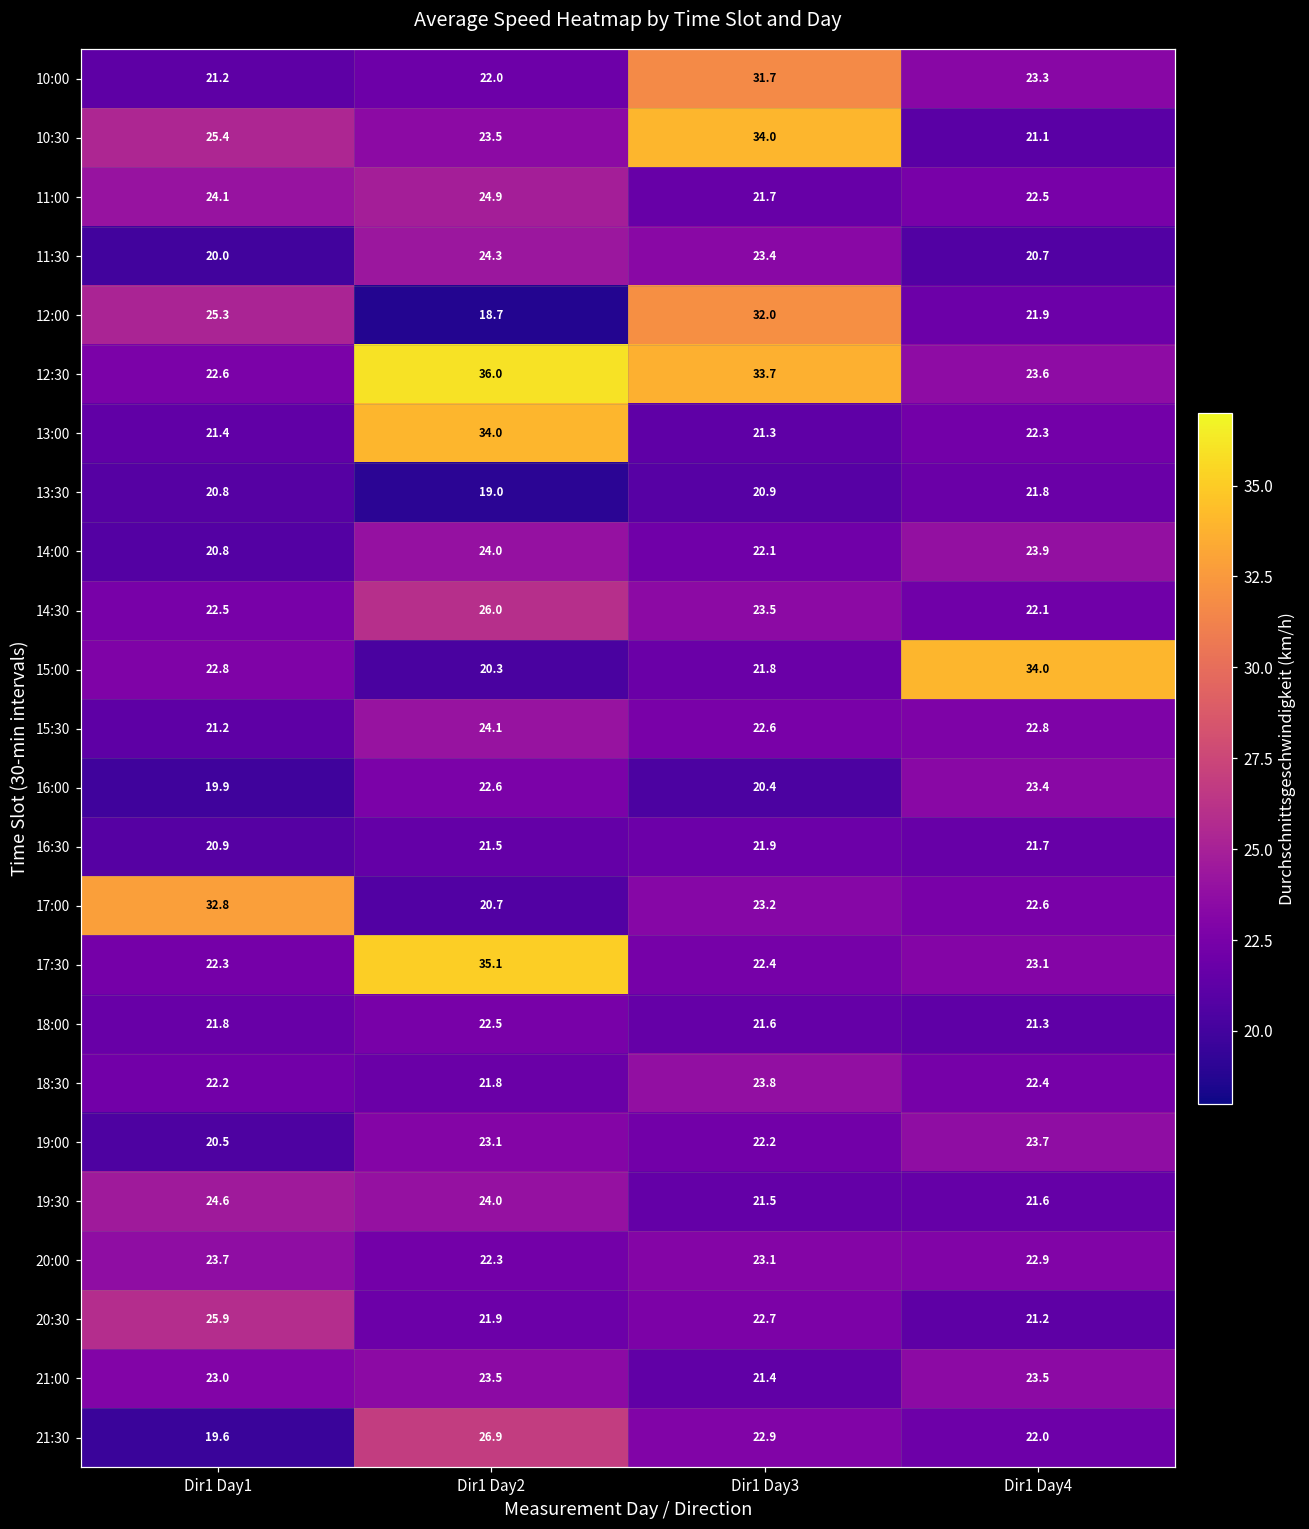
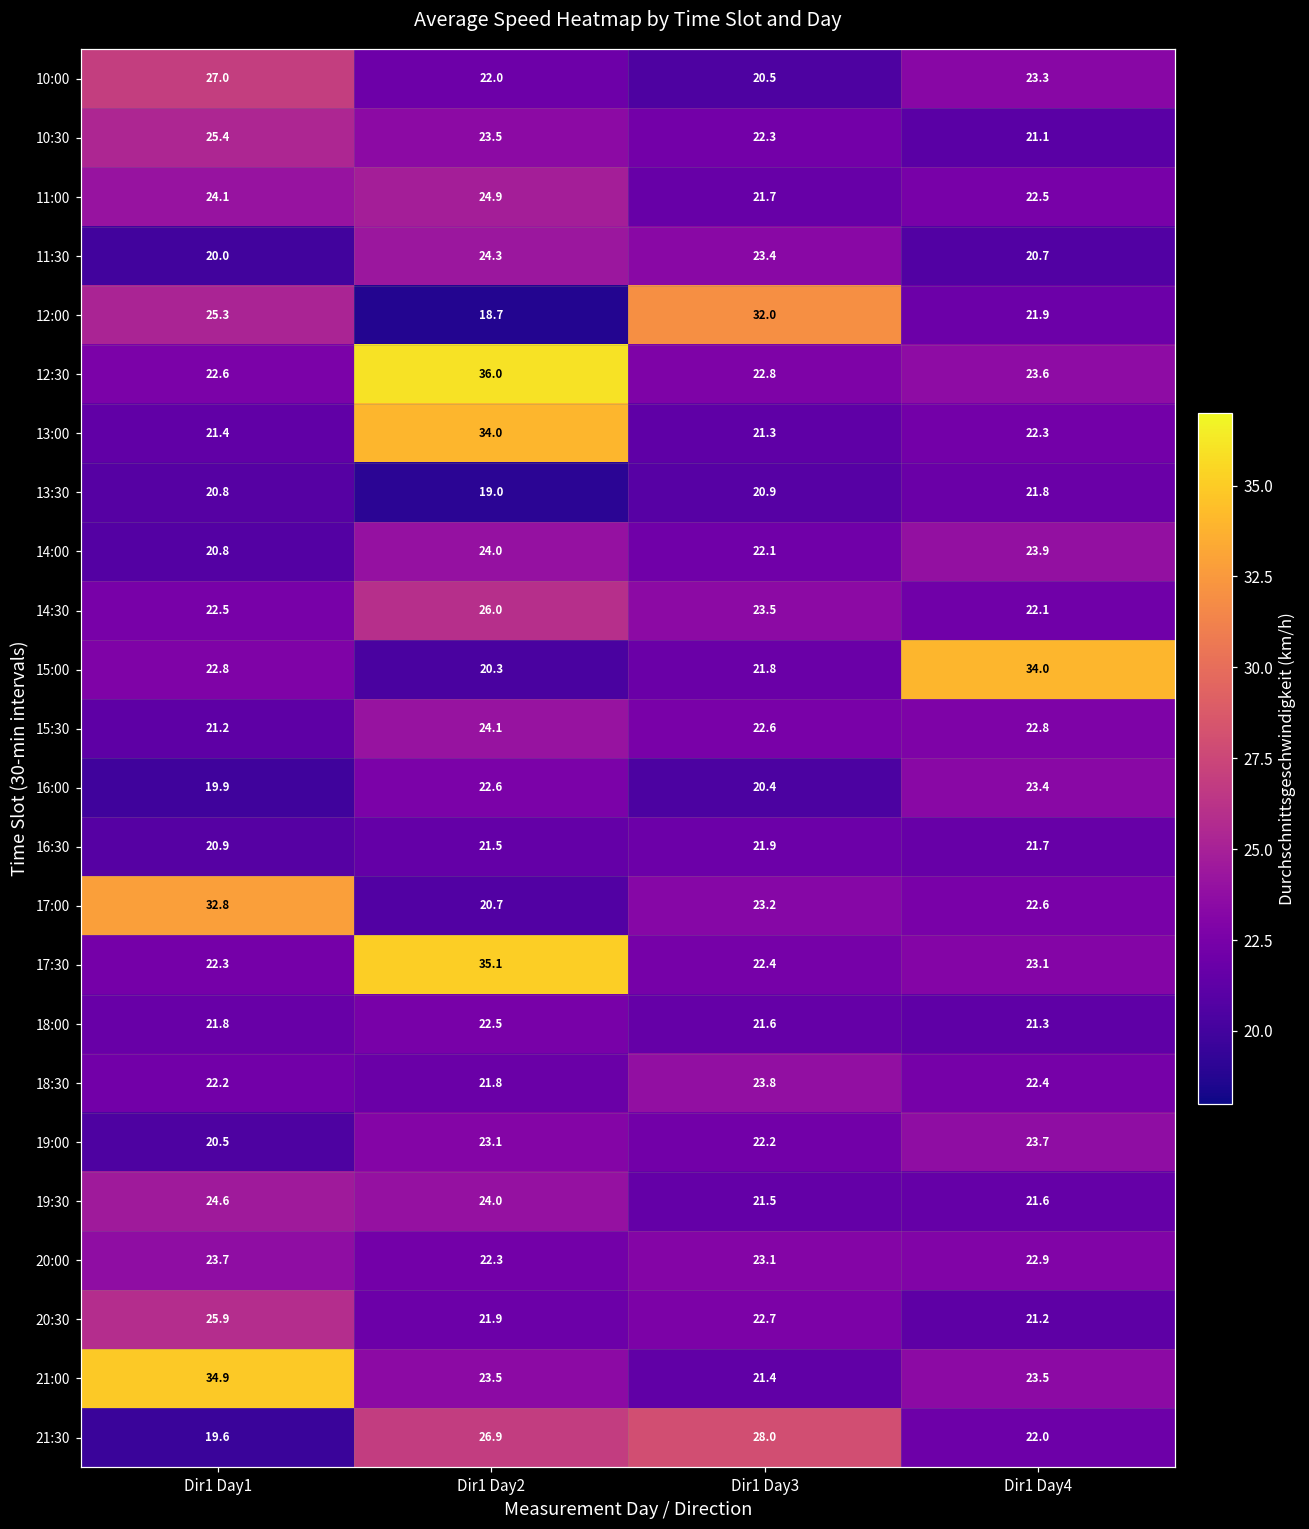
10:00, Dir1 Day1: 21.2 -> 27.0
10:00, Dir1 Day3: 31.7 -> 20.5
10:30, Dir1 Day3: 34.0 -> 22.3
12:30, Dir1 Day3: 33.7 -> 22.8
21:00, Dir1 Day1: 23.0 -> 34.9
21:30, Dir1 Day3: 22.9 -> 28.0
